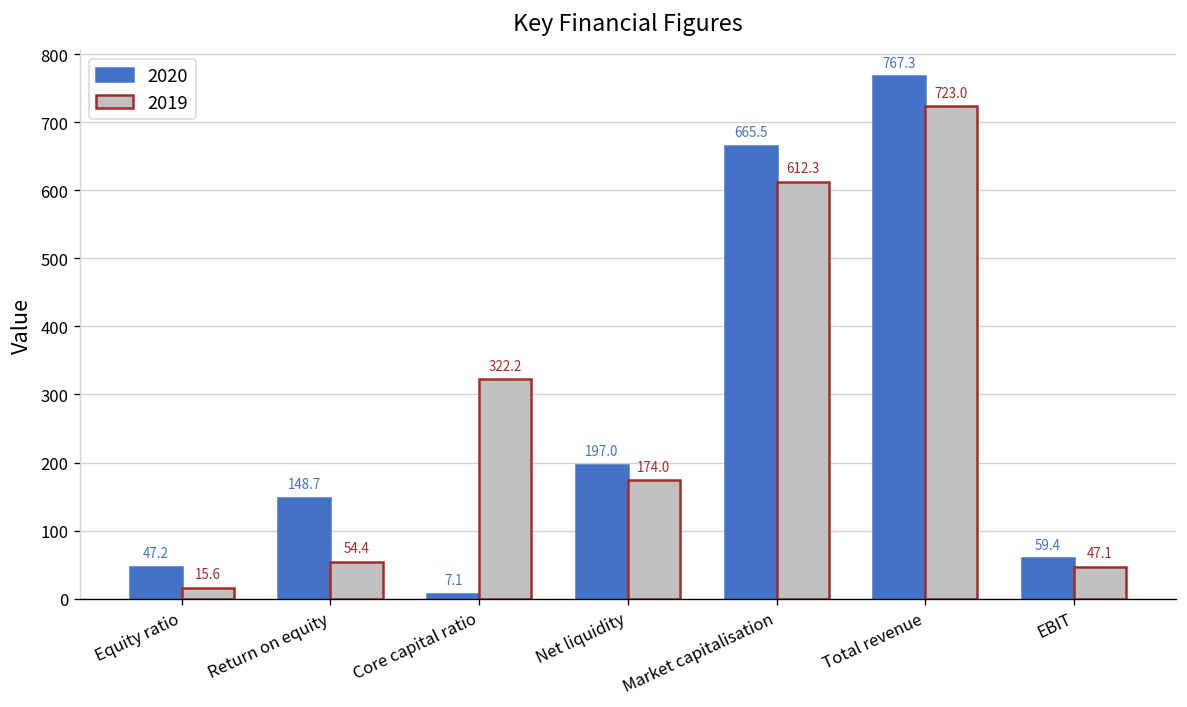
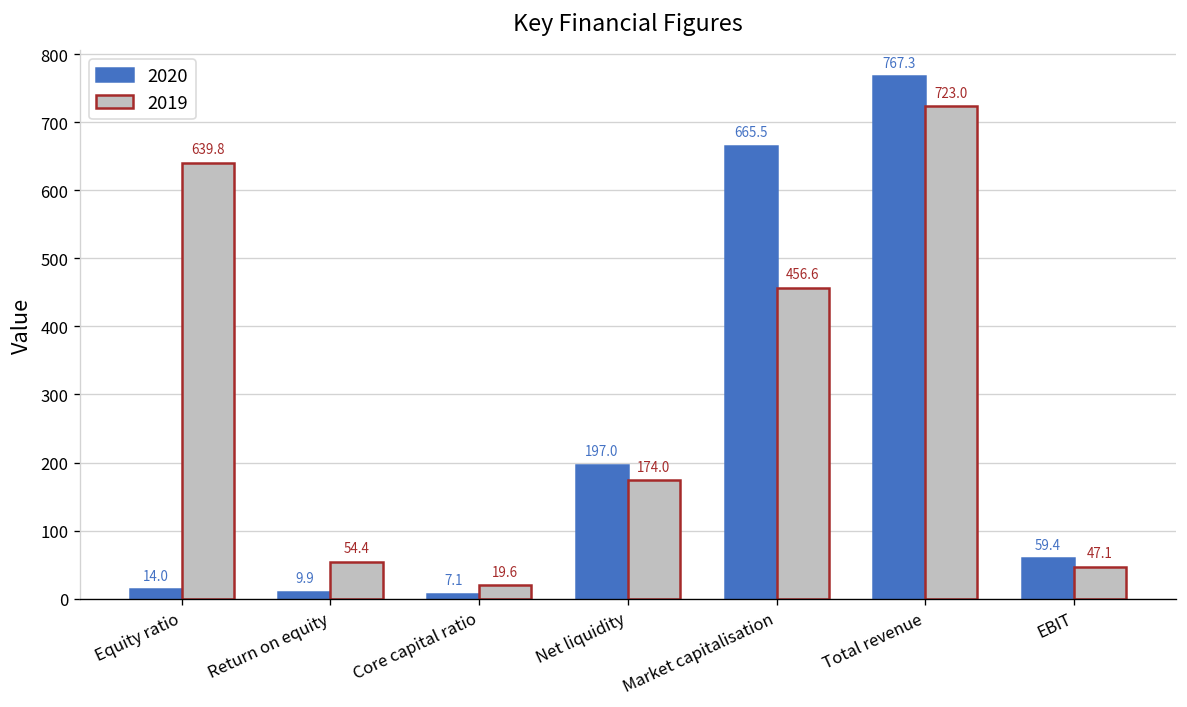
2020, Equity ratio: 47.2 -> 14.0
2019, Equity ratio: 15.6 -> 639.8
2020, Return on equity: 148.7 -> 9.9
2019, Core capital ratio: 322.2 -> 19.6
2019, Market capitalisation: 612.3 -> 456.6
